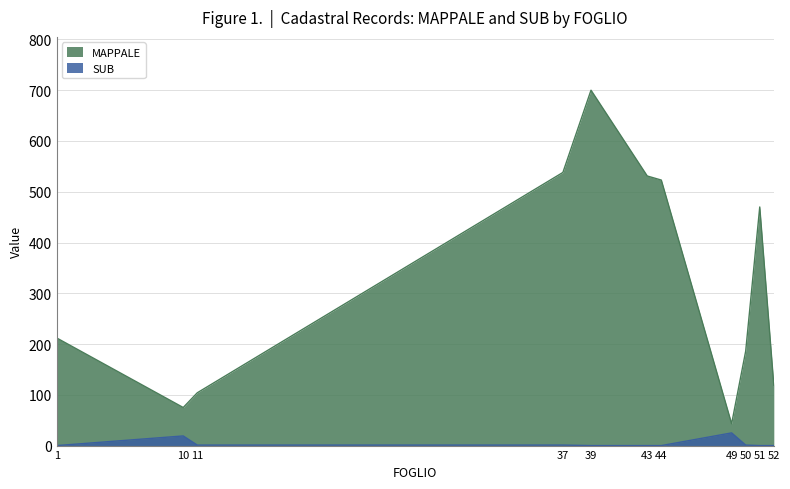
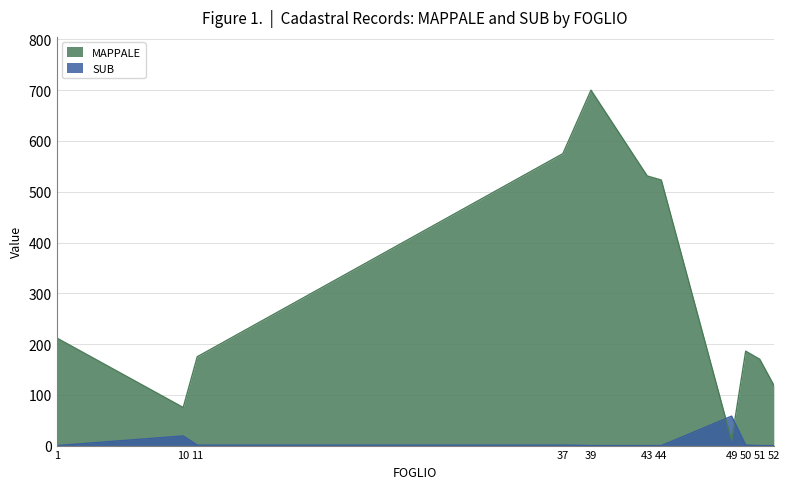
MAPPALE, 11: 100 -> 180
MAPPALE, 37: 540 -> 580
MAPPALE, 49: 40 -> 10
SUB, 49: 30 -> 60
MAPPALE, 51: 470 -> 170
